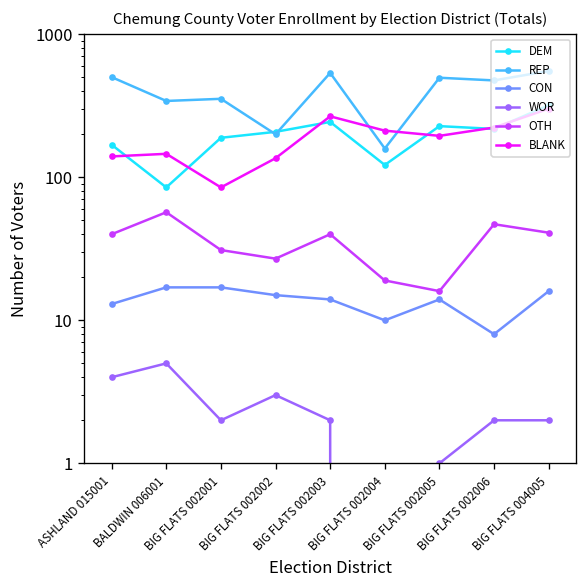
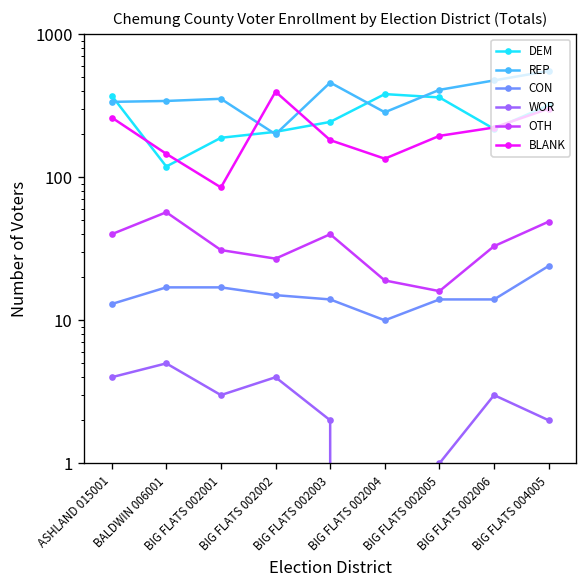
DEM, ASHLAND 015001: 170 -> 370
REP, ASHLAND 015001: 500 -> 340
BLANK, ASHLAND 015001: 140 -> 260
DEM, BALDWIN 006001: 90 -> 120
WOR, BIG FLATS 002001: 2 -> 3
WOR, BIG FLATS 002002: 3 -> 4
BLANK, BIG FLATS 002002: 140 -> 400
REP, BIG FLATS 002003: 500 -> 460
BLANK, BIG FLATS 002003: 270 -> 180
DEM, BIG FLATS 002004: 120 -> 380
REP, BIG FLATS 002004: 160 -> 290
BLANK, BIG FLATS 002004: 210 -> 140
DEM, BIG FLATS 002005: 230 -> 360
REP, BIG FLATS 002005: 500 -> 410
CON, BIG FLATS 002006: 8 -> 14
WOR, BIG FLATS 002006: 2 -> 3
OTH, BIG FLATS 002006: 47 -> 33
CON, BIG FLATS 004005: 16 -> 24
OTH, BIG FLATS 004005: 41 -> 49
